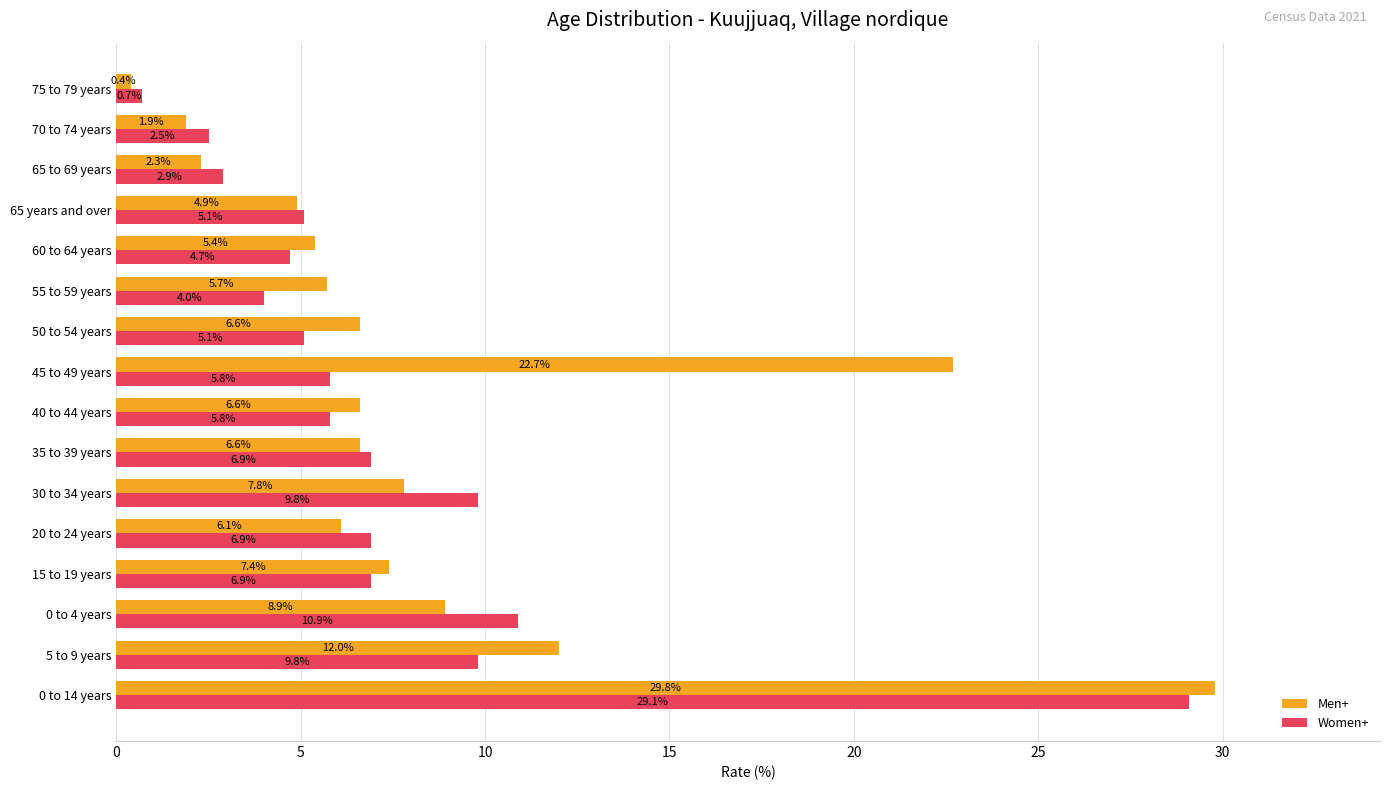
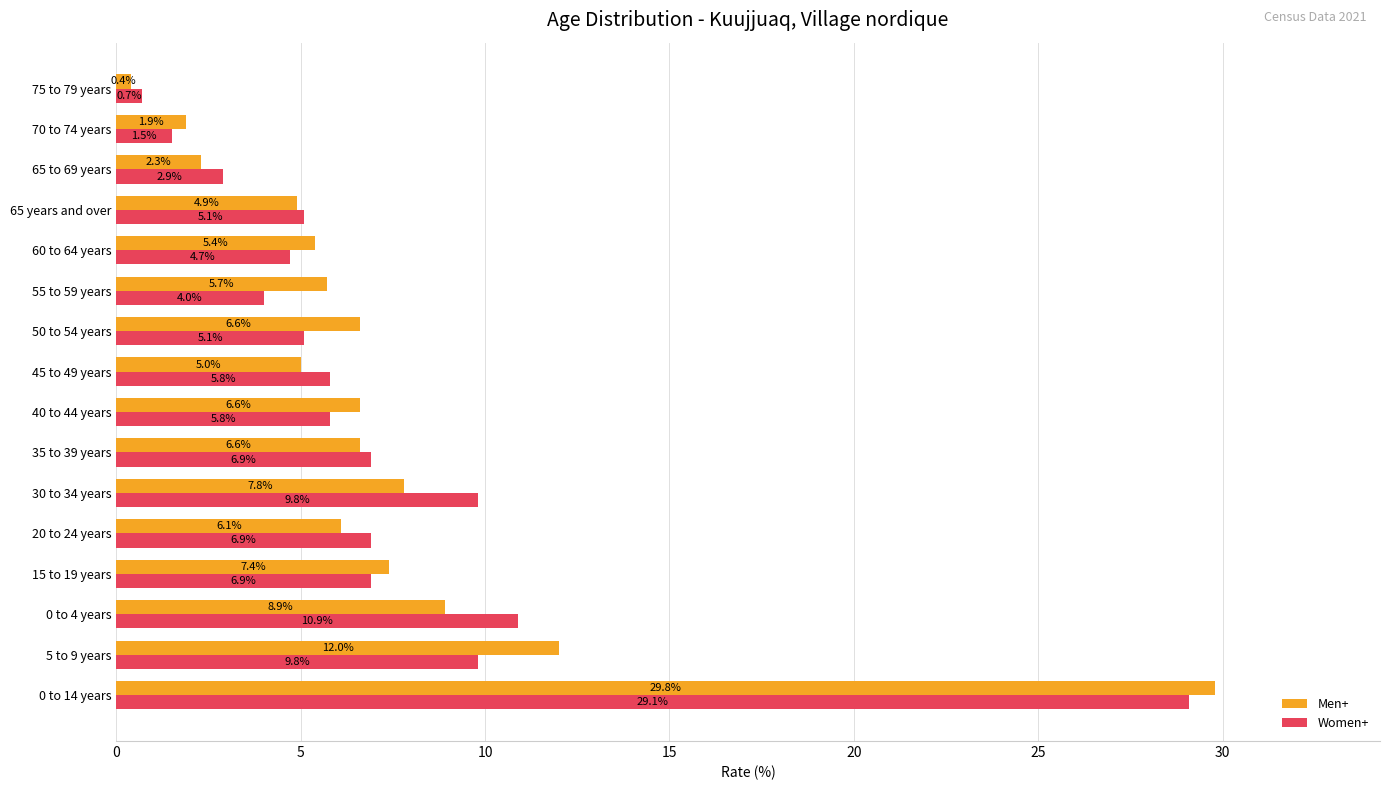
Women+, 70 to 74 years: 2.5% -> 1.5%
Men+, 45 to 49 years: 22.7% -> 5.0%
